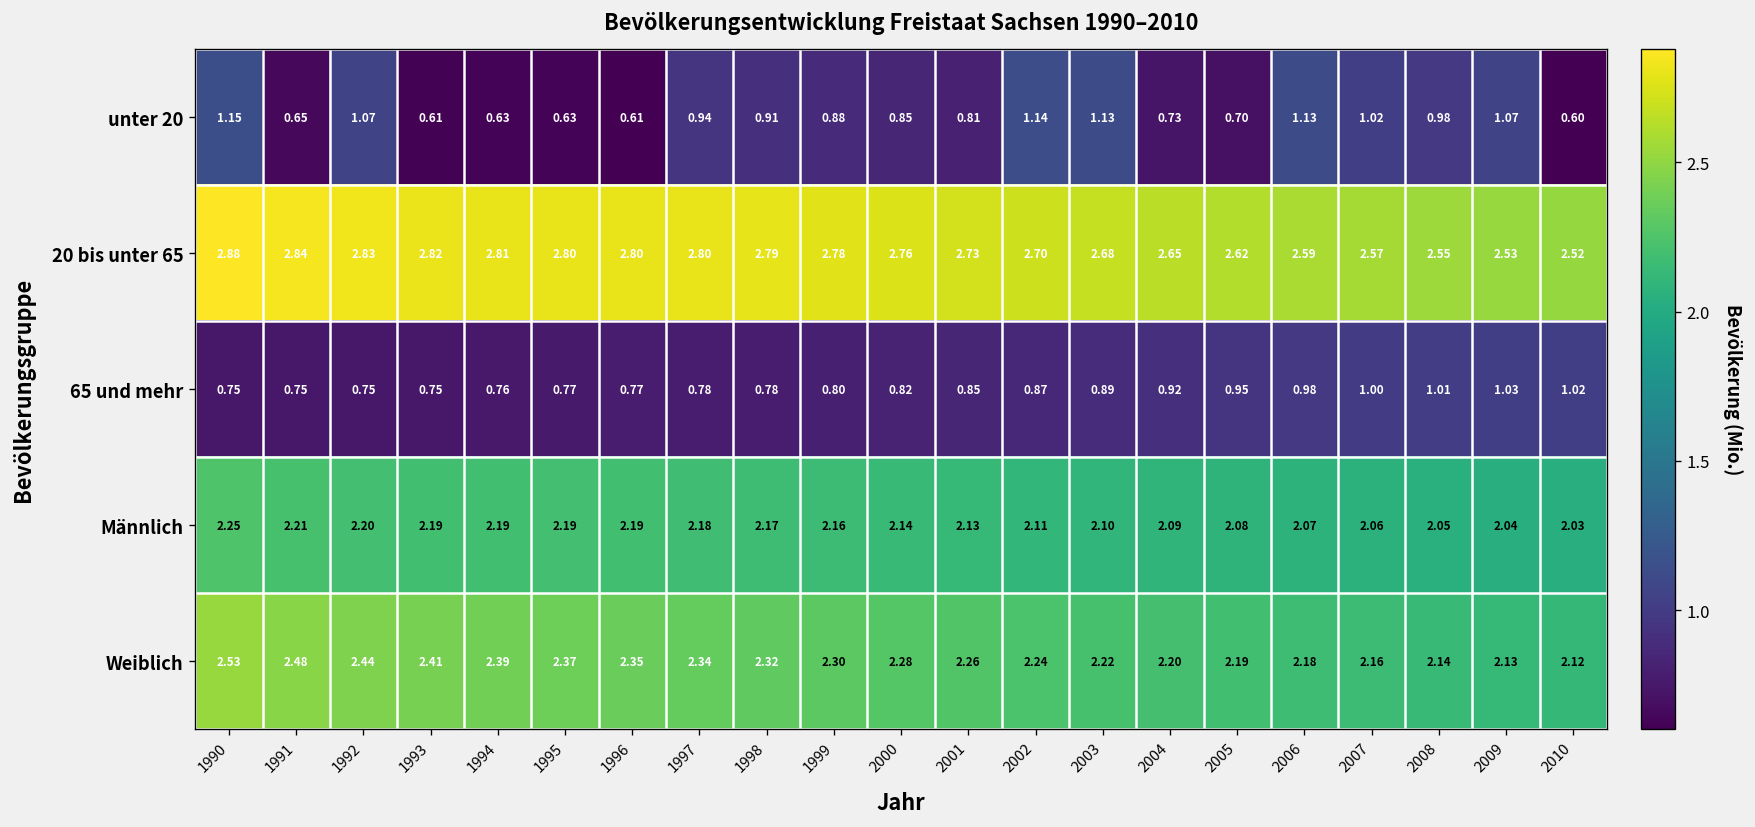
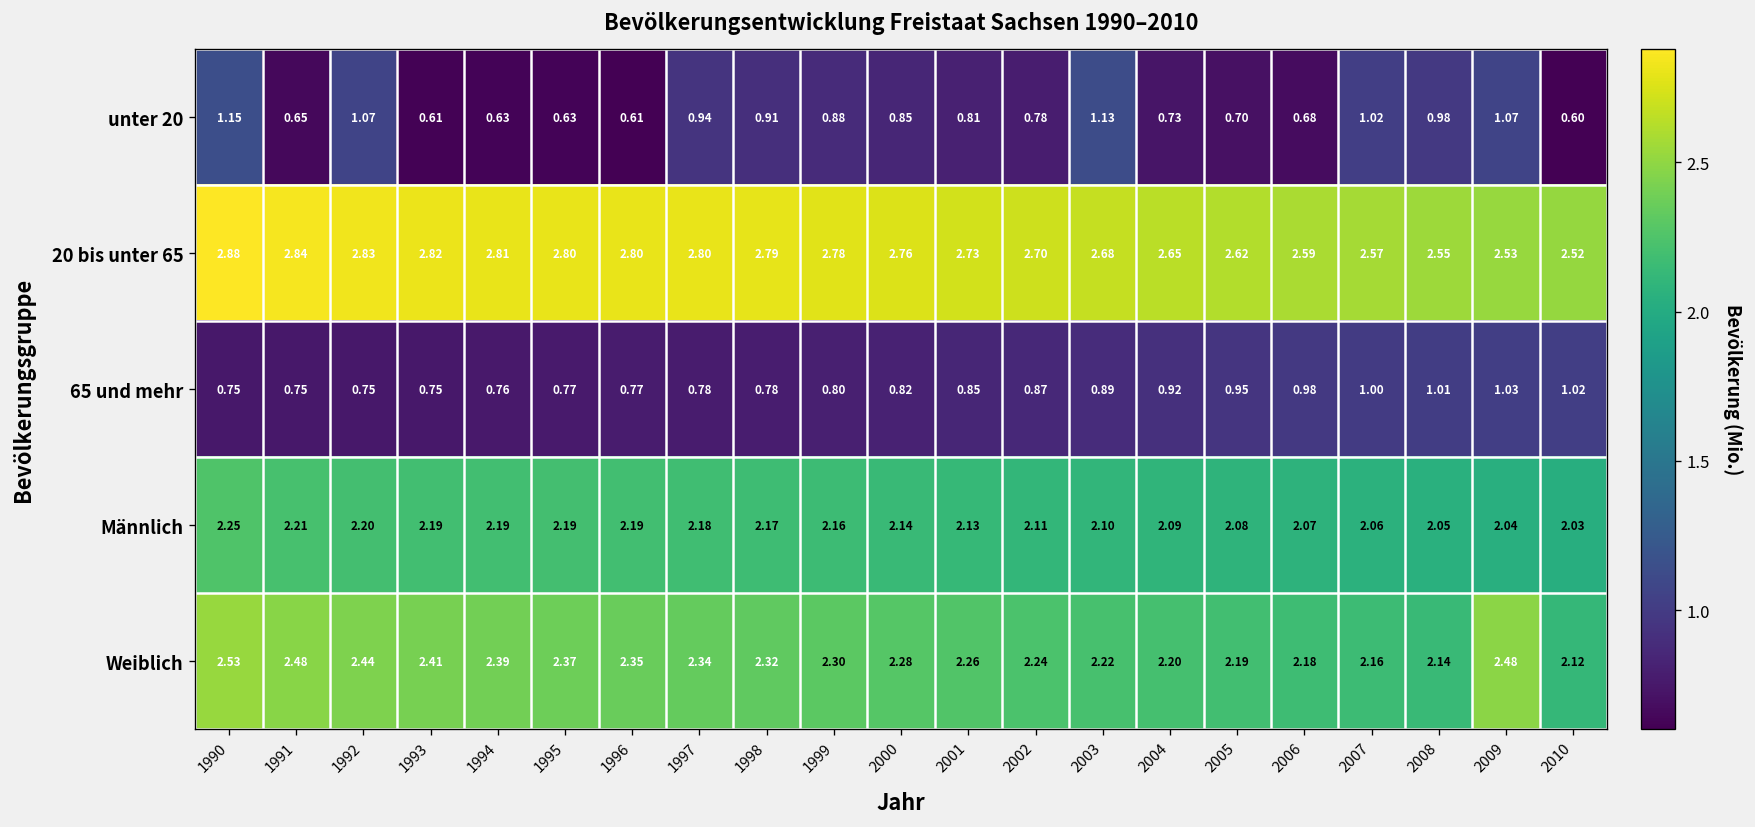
unter 20, 2002: 1.14 -> 0.78
unter 20, 2006: 1.13 -> 0.68
Weiblich, 2009: 2.13 -> 2.48
